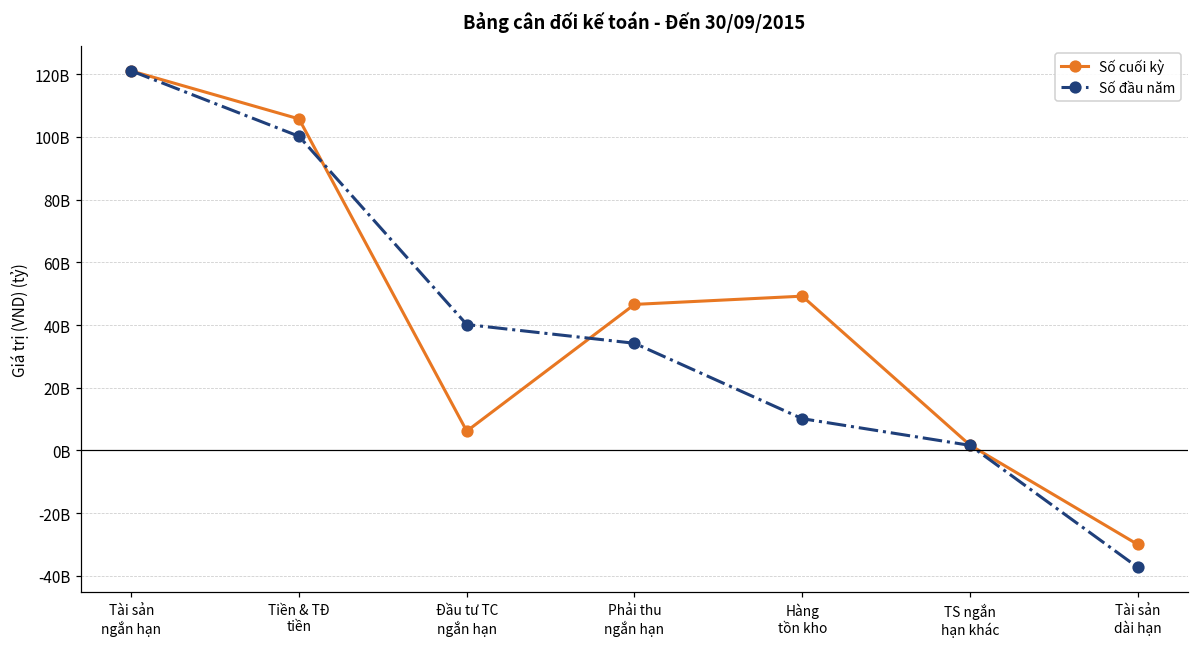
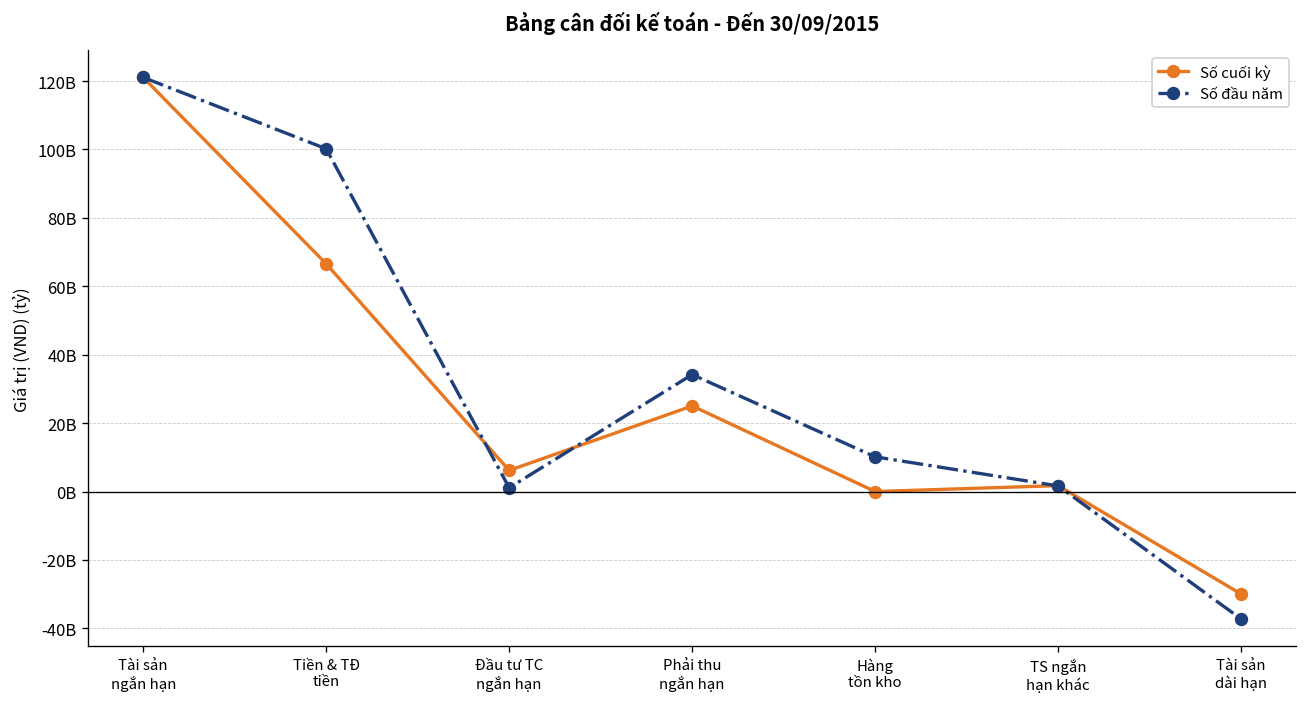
Số cuối kỳ, Tiền & TĐ tiền: 106000000000 -> 67000000000
Số đầu năm, Đầu tư TC ngắn hạn: 40000000000 -> 1000000000
Số cuối kỳ, Phải thu ngắn hạn: 47000000000 -> 25000000000
Số cuối kỳ, Hàng tồn kho: 49000000000 -> 0
